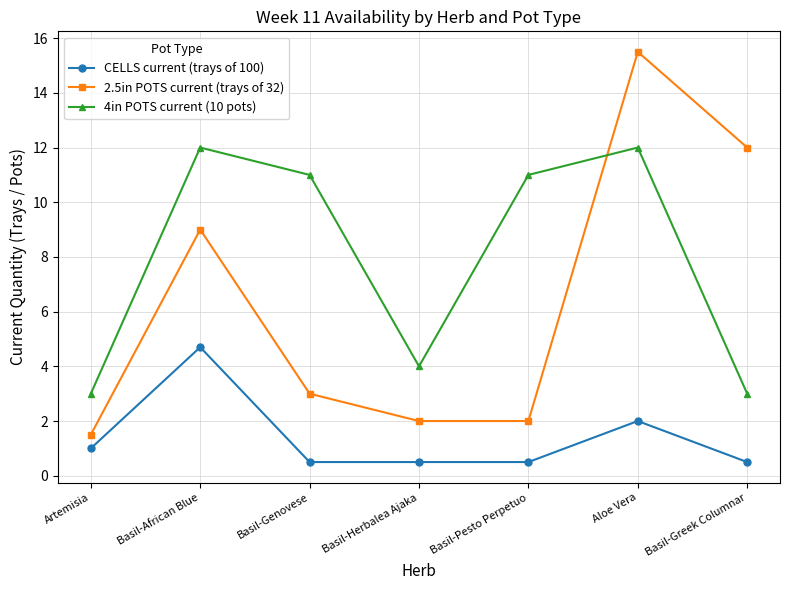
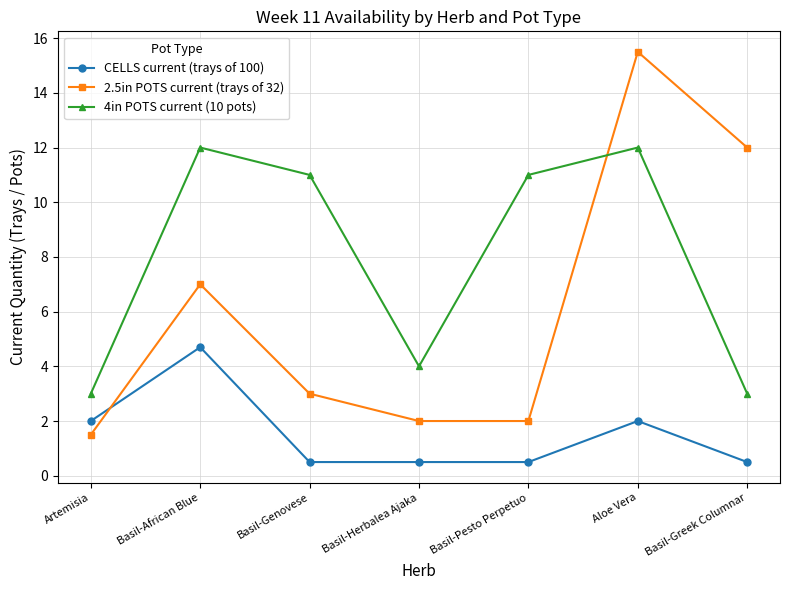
CELLS current (trays of 100), Artemisia: 1 -> 2
2.5in POTS current (trays of 32), Basil-African Blue: 9 -> 7
